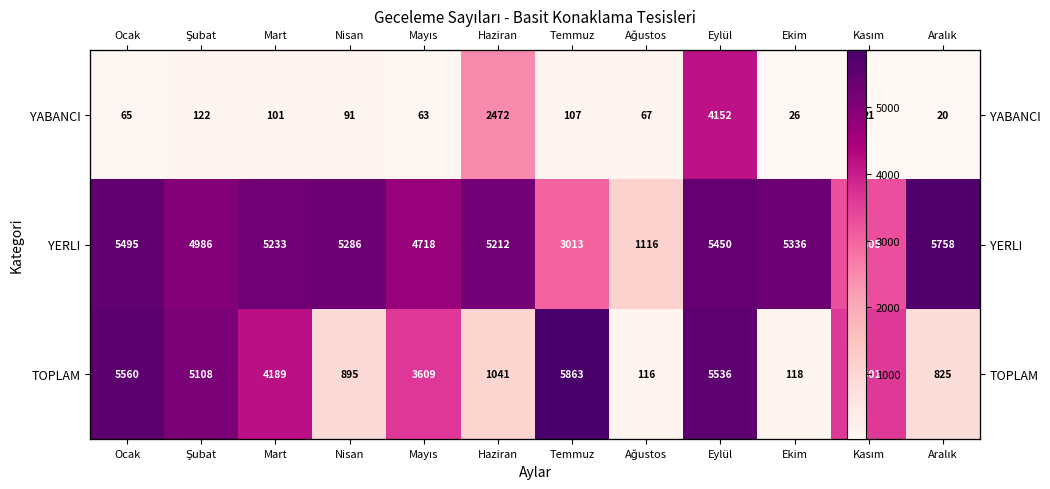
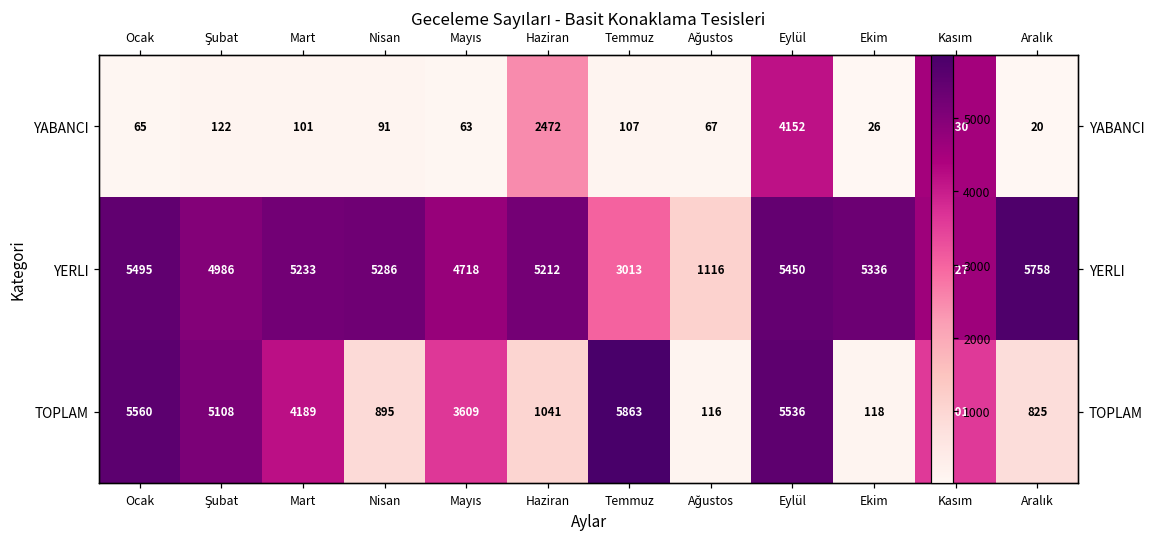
YABANCI, Kasım: 21 -> 4530
YERLI, Kasım: 3305 -> 4627
